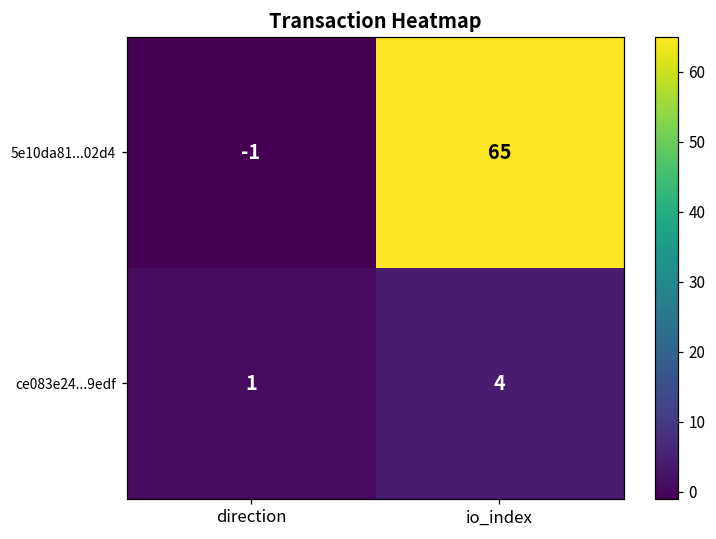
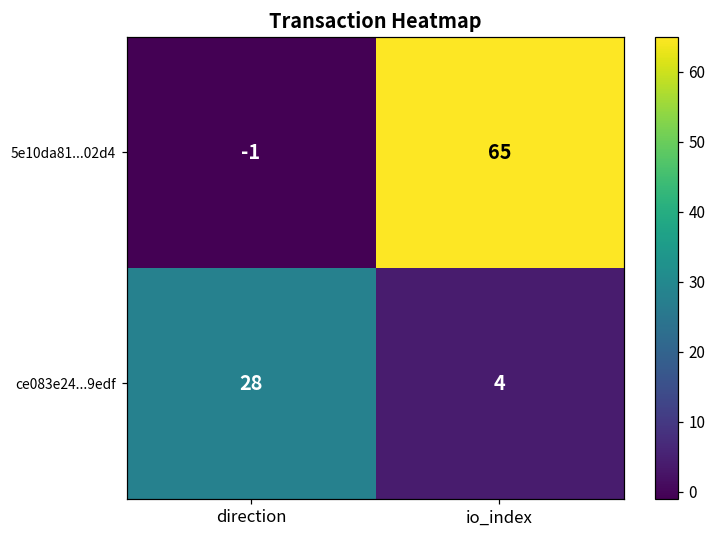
ce083e24...9edf, direction: 1 -> 28
